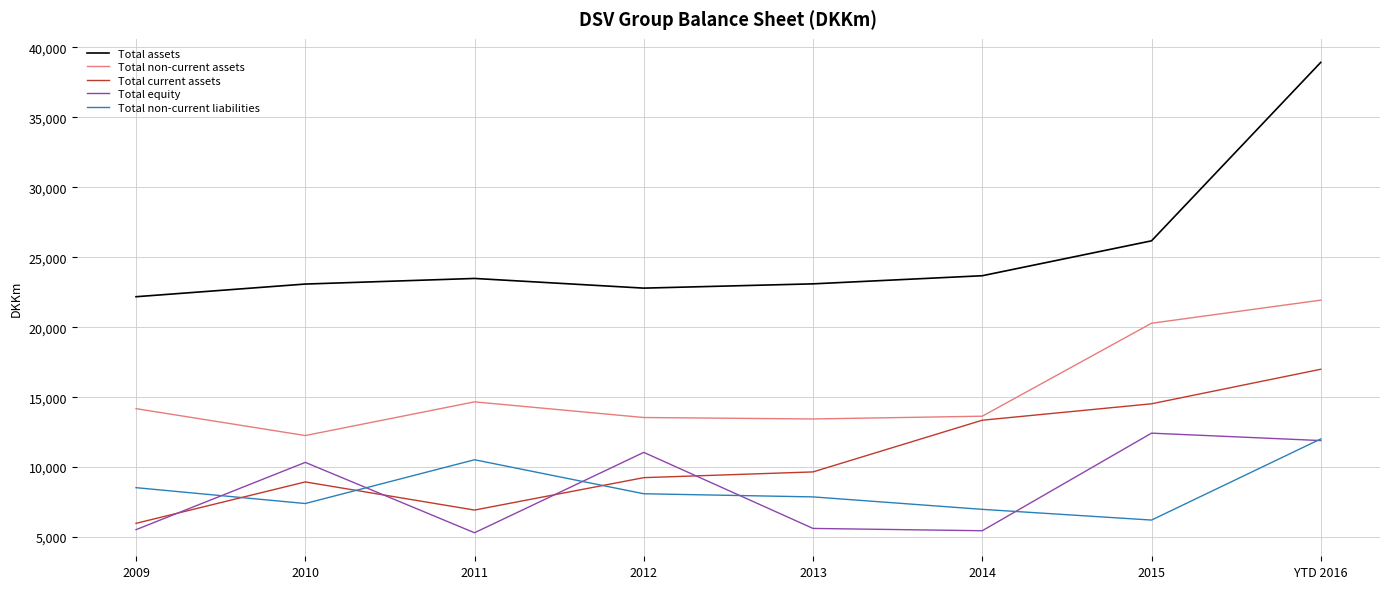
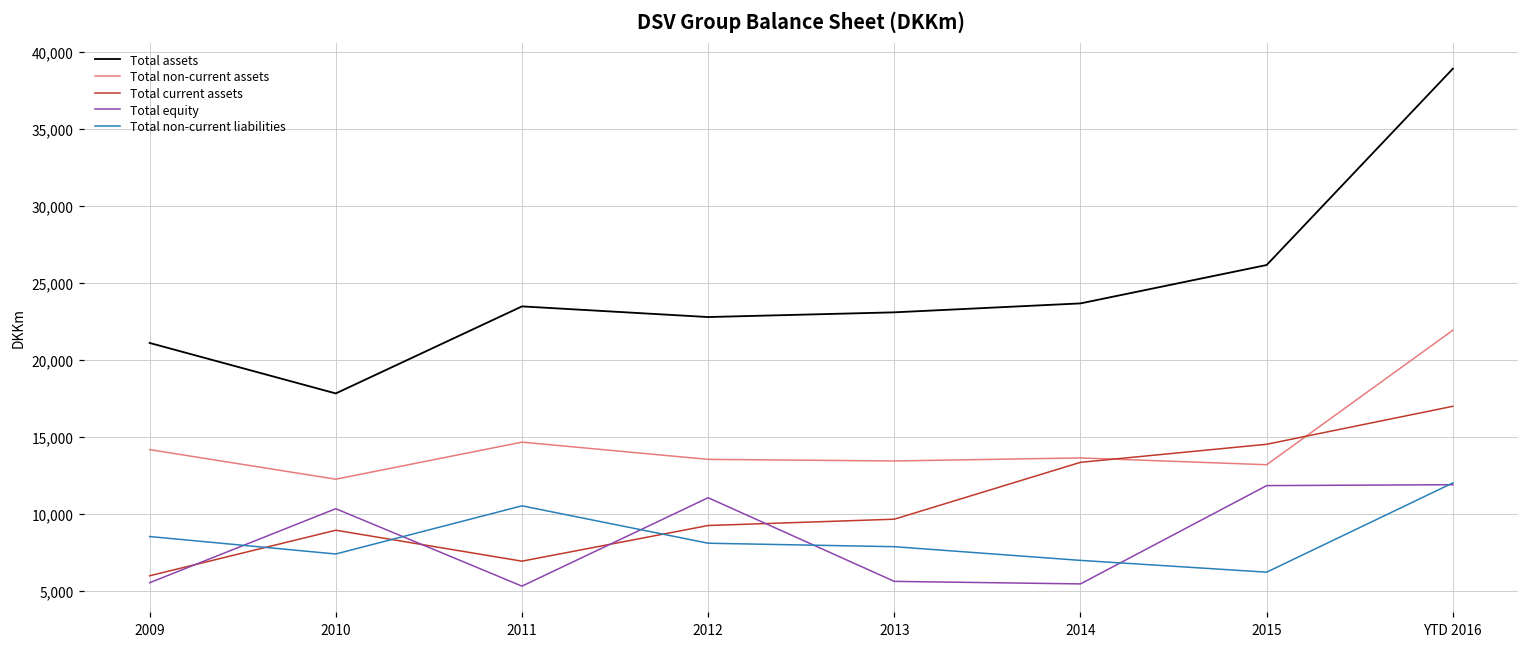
Total assets, 2009: 22,200 -> 21,100
Total assets, 2010: 23,100 -> 17,800
Total non-current assets, 2015: 20,300 -> 13,200
Total equity, 2015: 12,400 -> 11,800
